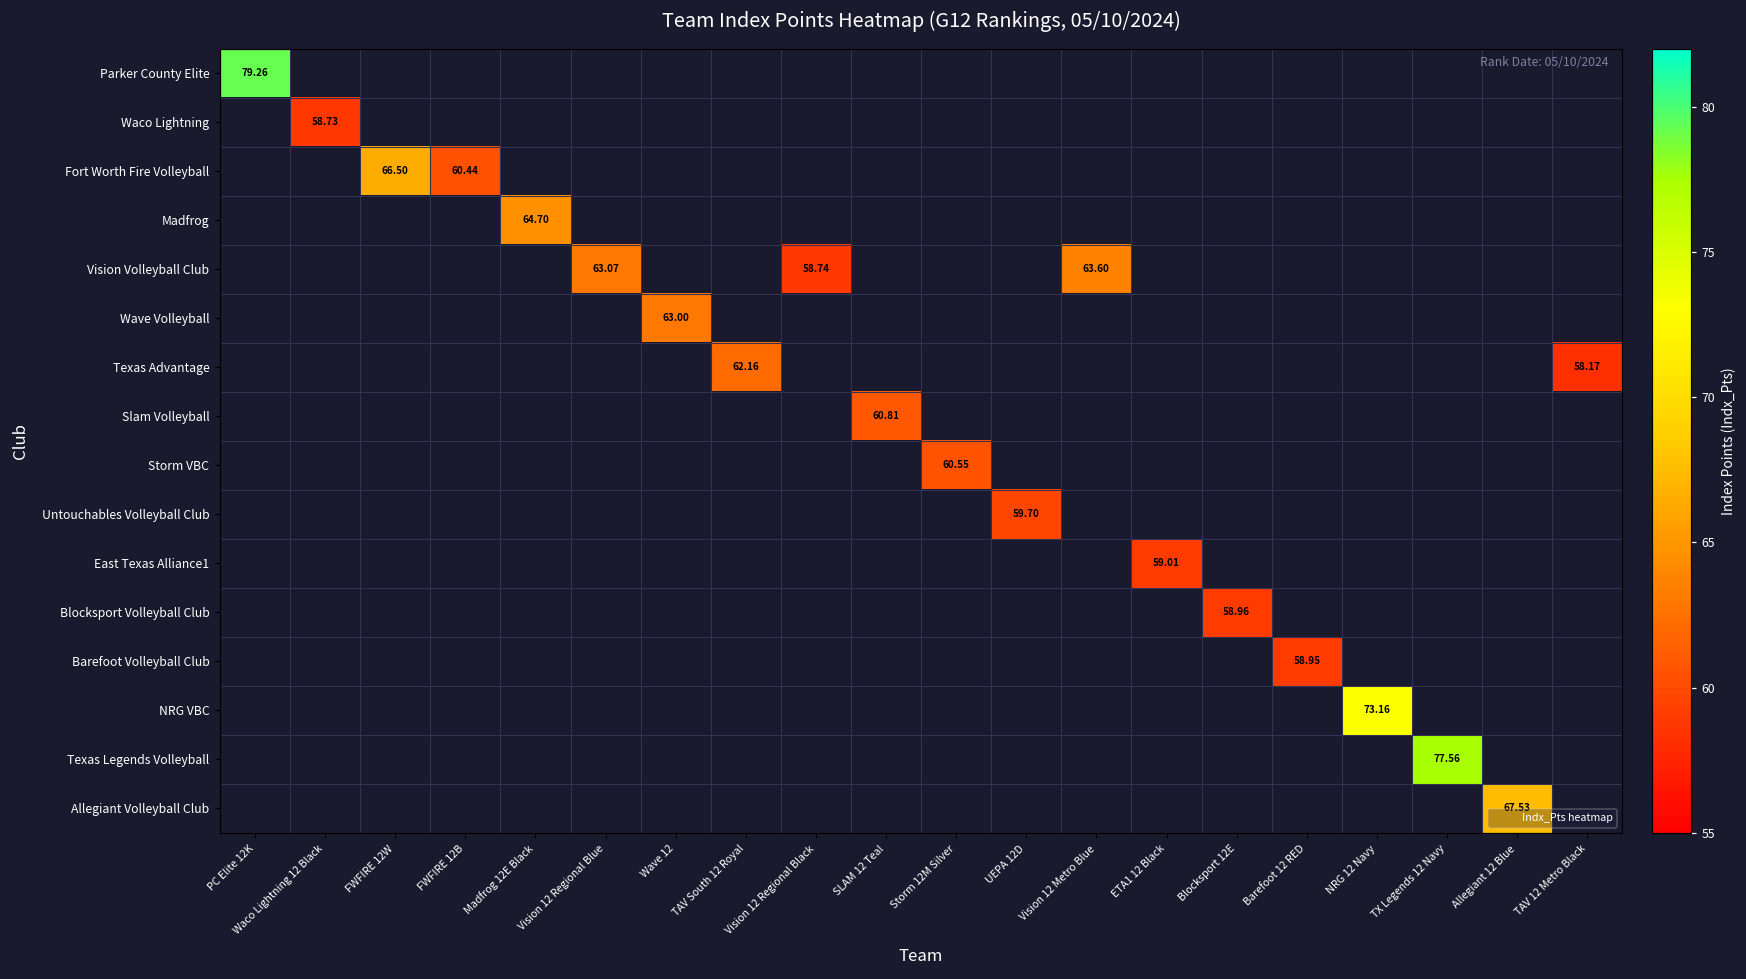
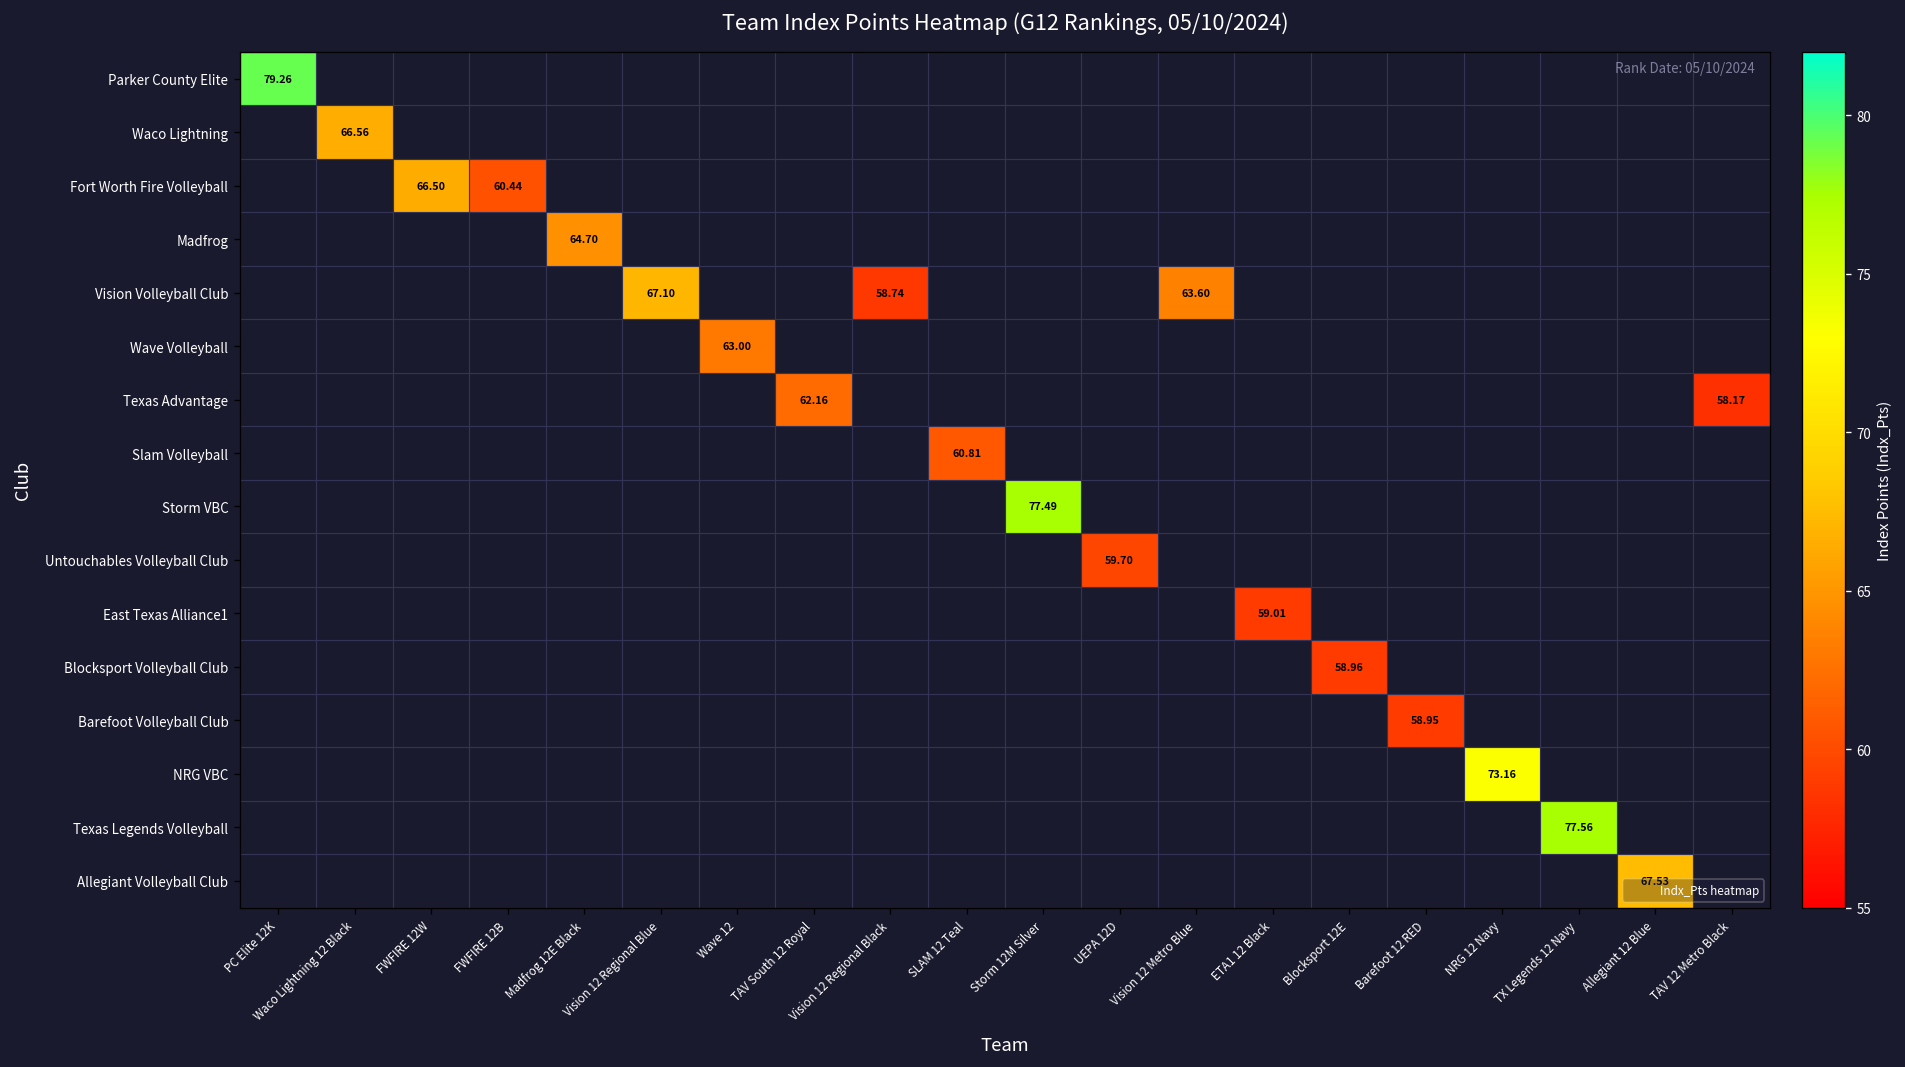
Waco Lightning, Waco Lightning 12 Black: 58.73 -> 66.56
Vision Volleyball Club, Vision 12 Regional Blue: 63.07 -> 67.10
Storm VBC, Storm 12M Silver: 60.55 -> 77.49
